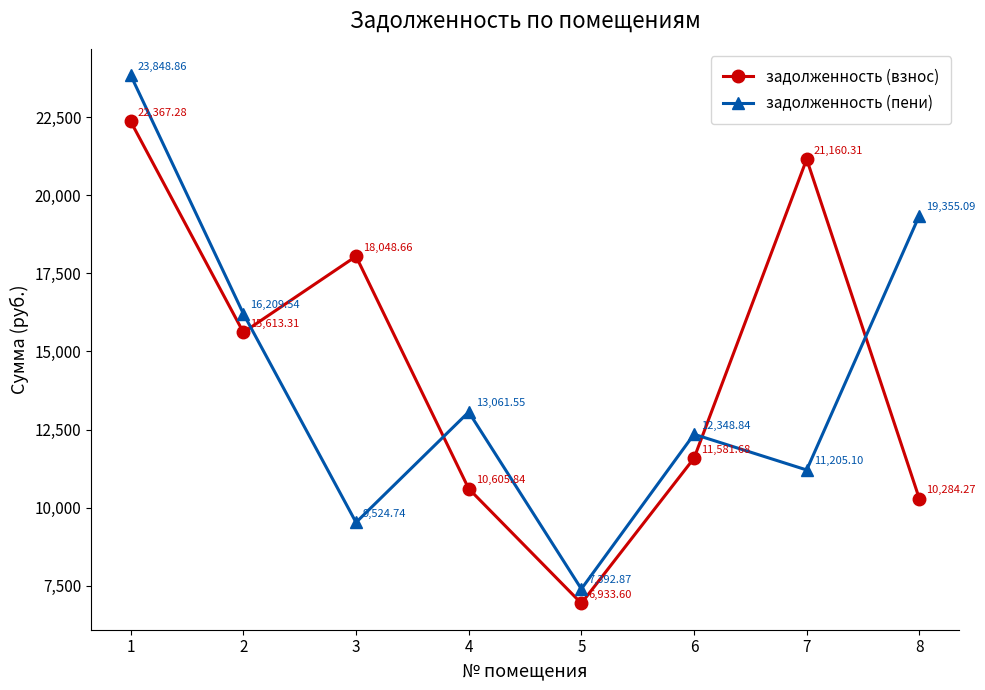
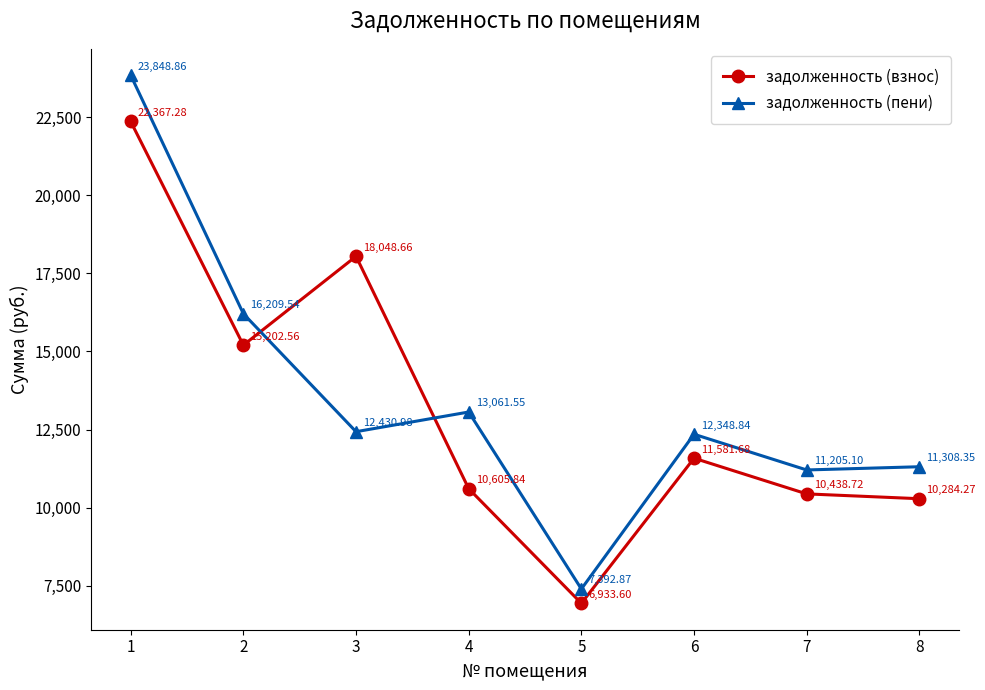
задолженность (взнос), 2: 15,613.31 -> 15,202.56
задолженность (пени), 3: 9,524.74 -> 12,430.98
задолженность (взнос), 7: 21,160.31 -> 10,438.72
задолженность (пени), 8: 19,355.09 -> 11,308.35
